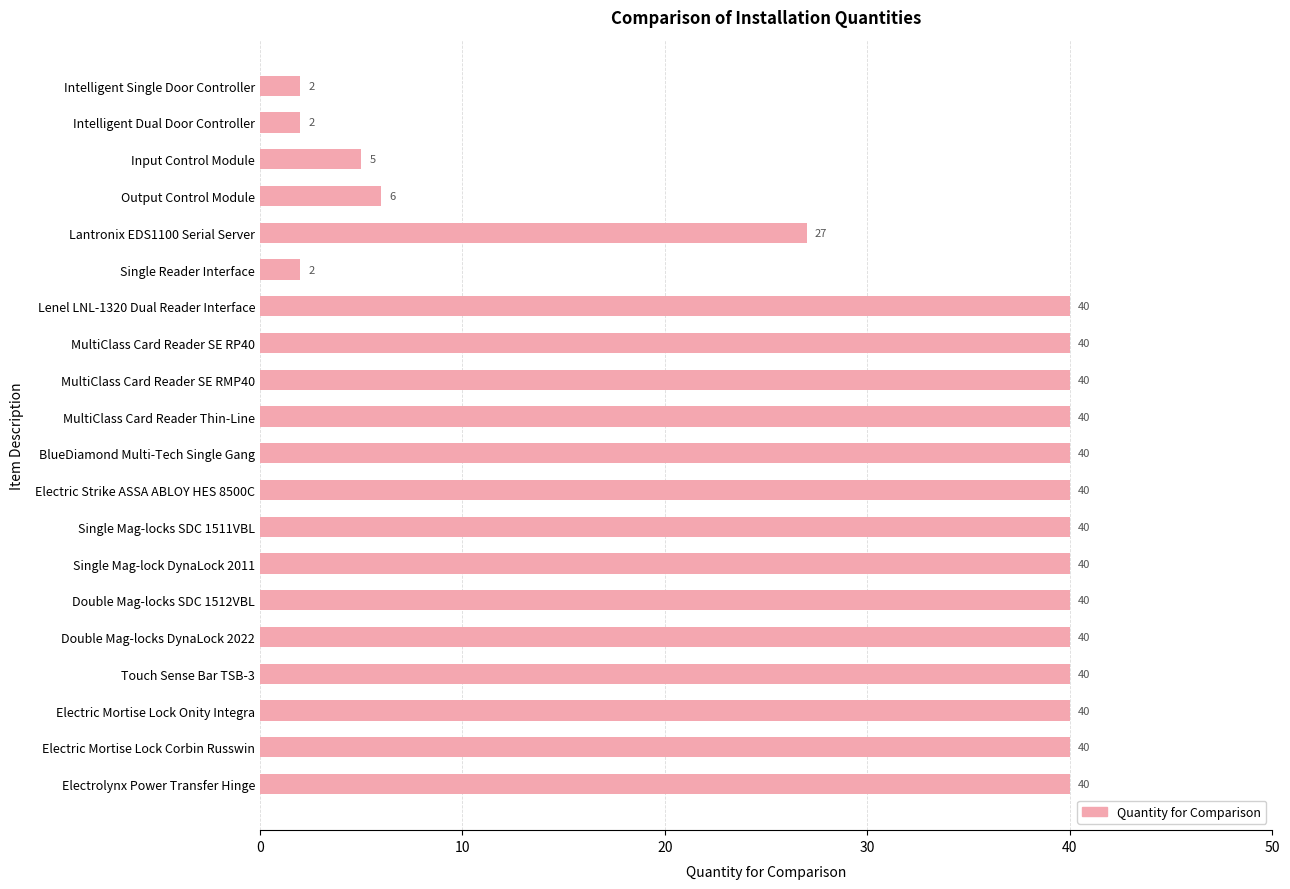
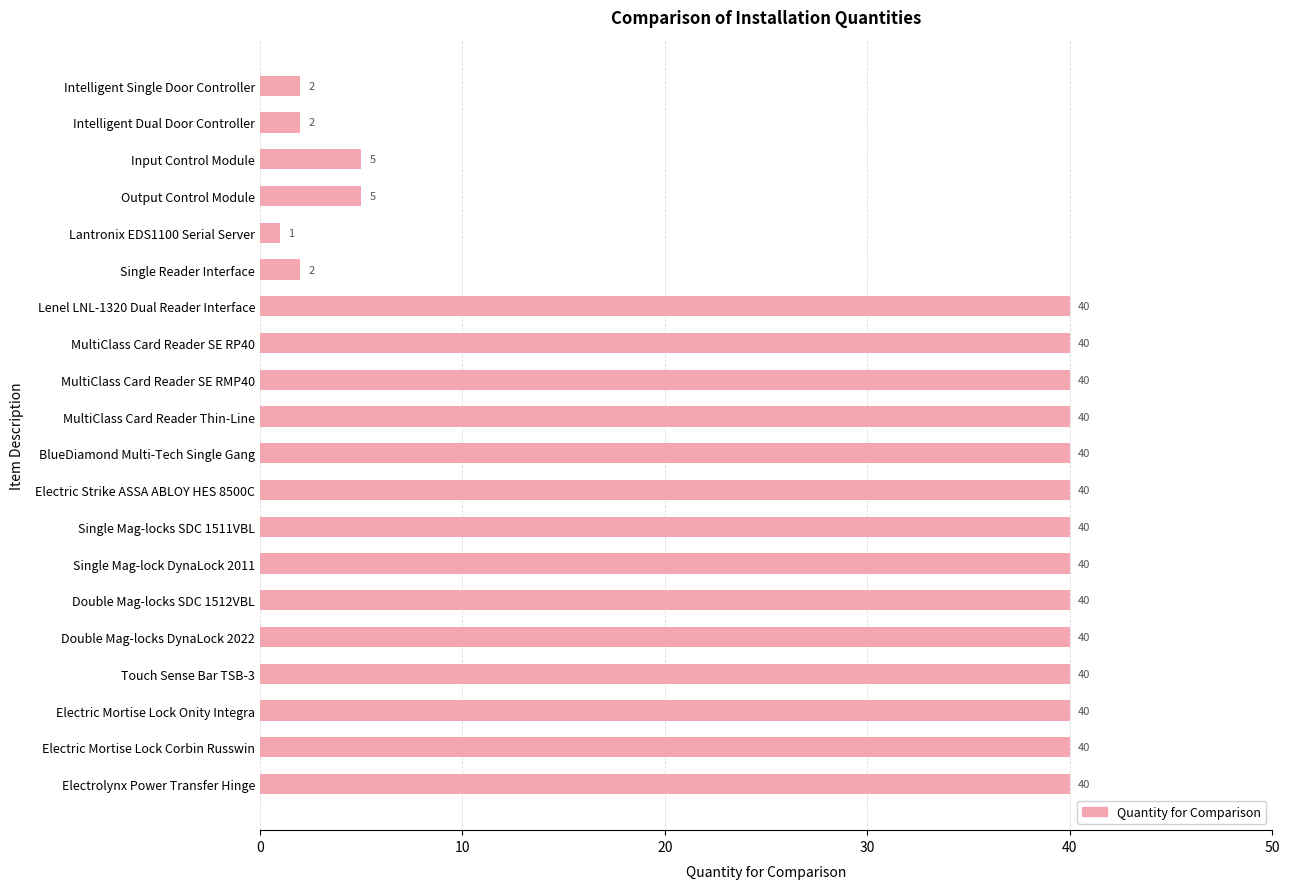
Output Control Module: 6 -> 5
Lantronix EDS1100 Serial Server: 27 -> 1
